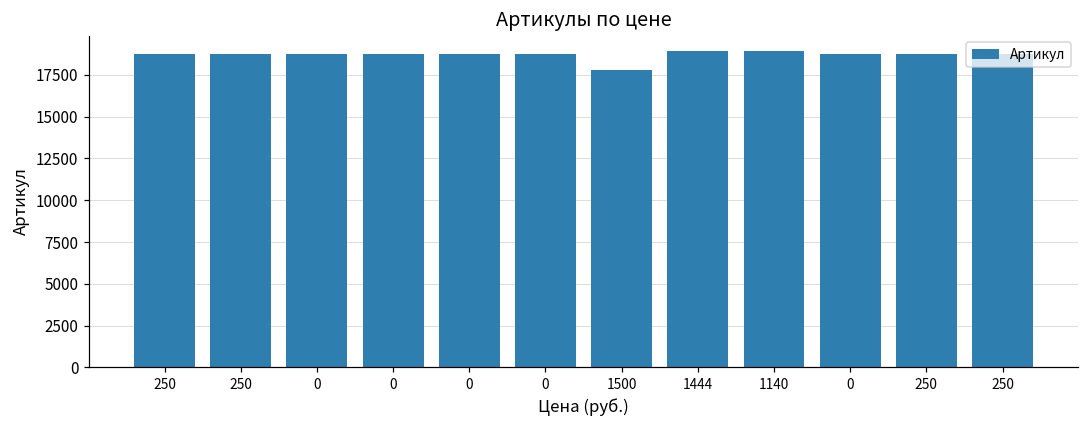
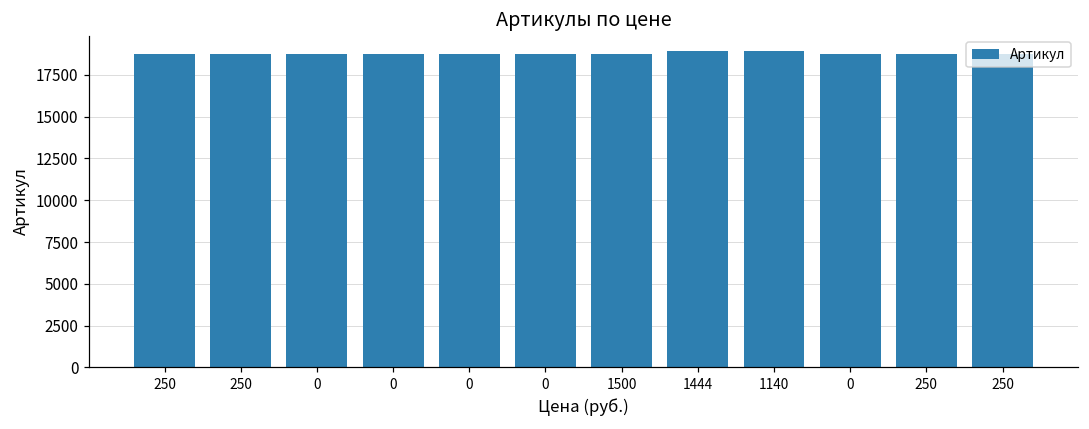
1500: 17800 -> 18700
